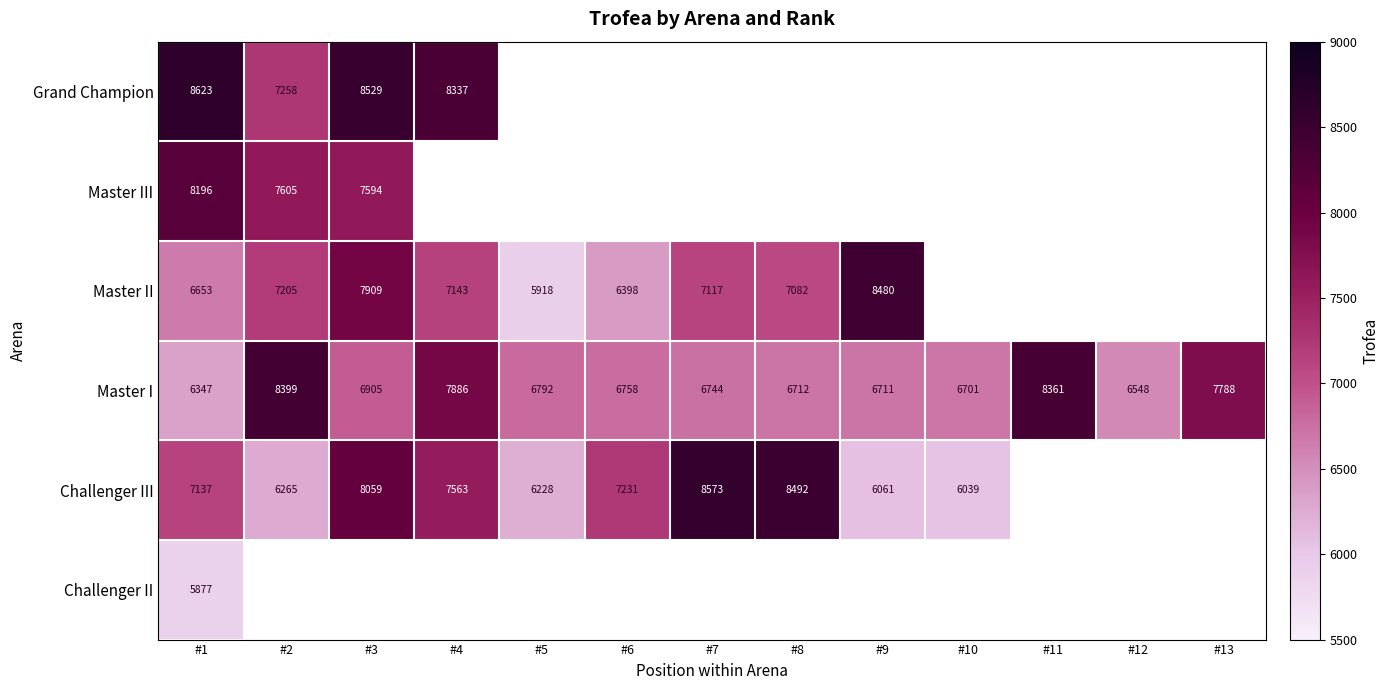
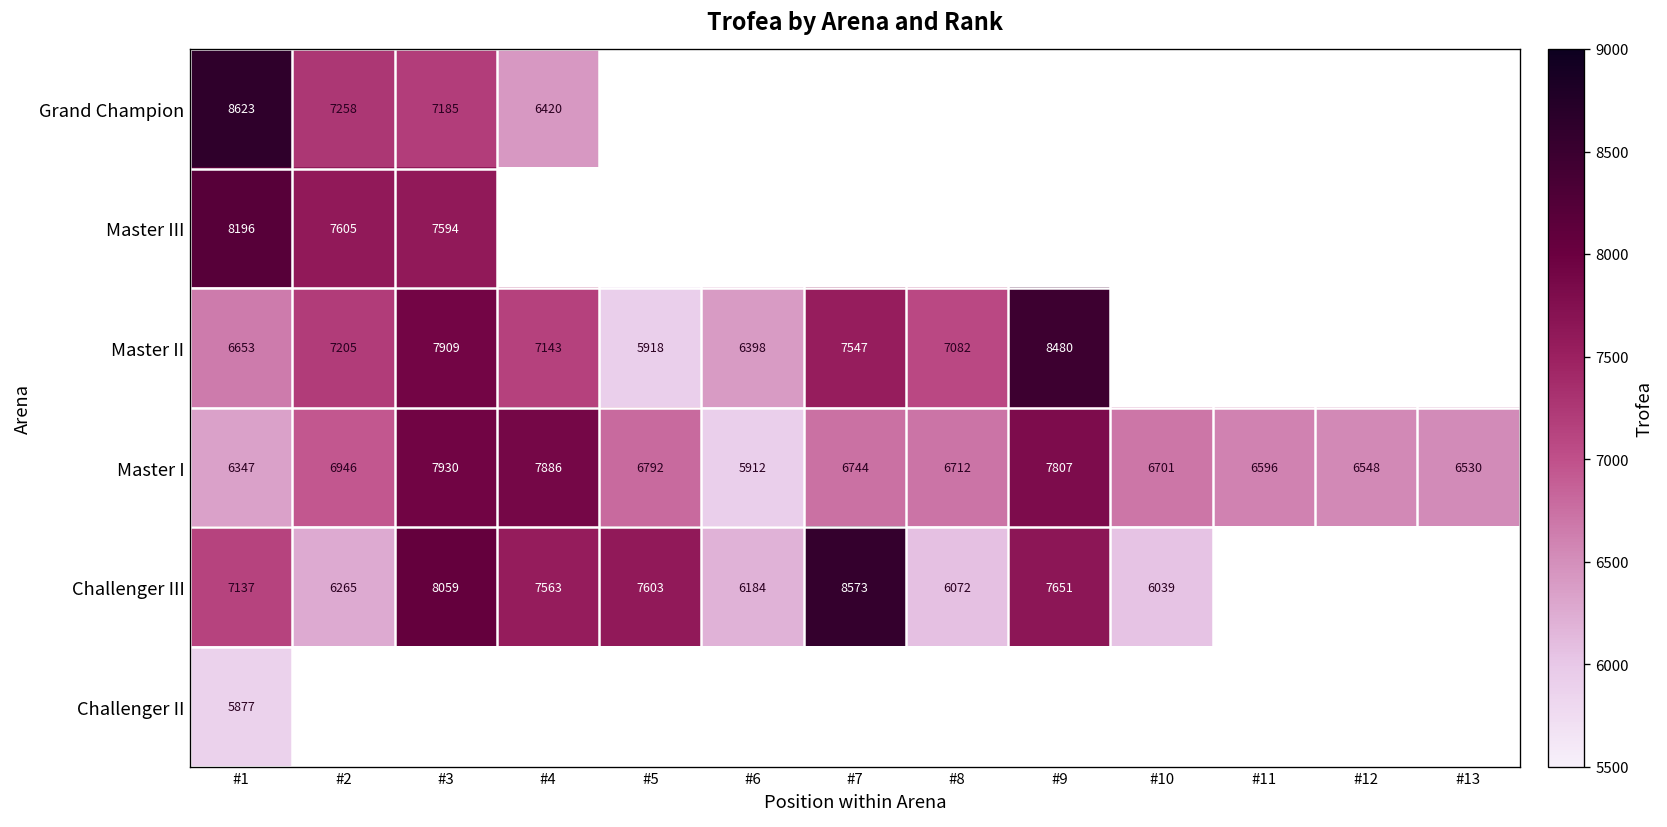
Grand Champion, #3: 8529 -> 7185
Grand Champion, #4: 8337 -> 6420
Master II, #7: 7117 -> 7547
Master I, #2: 8399 -> 6946
Master I, #3: 6905 -> 7930
Master I, #6: 6758 -> 5912
Master I, #9: 6711 -> 7807
Master I, #11: 8361 -> 6596
Master I, #13: 7788 -> 6530
Challenger III, #5: 6228 -> 7603
Challenger III, #6: 7231 -> 6184
Challenger III, #8: 8492 -> 6072
Challenger III, #9: 6061 -> 7651
